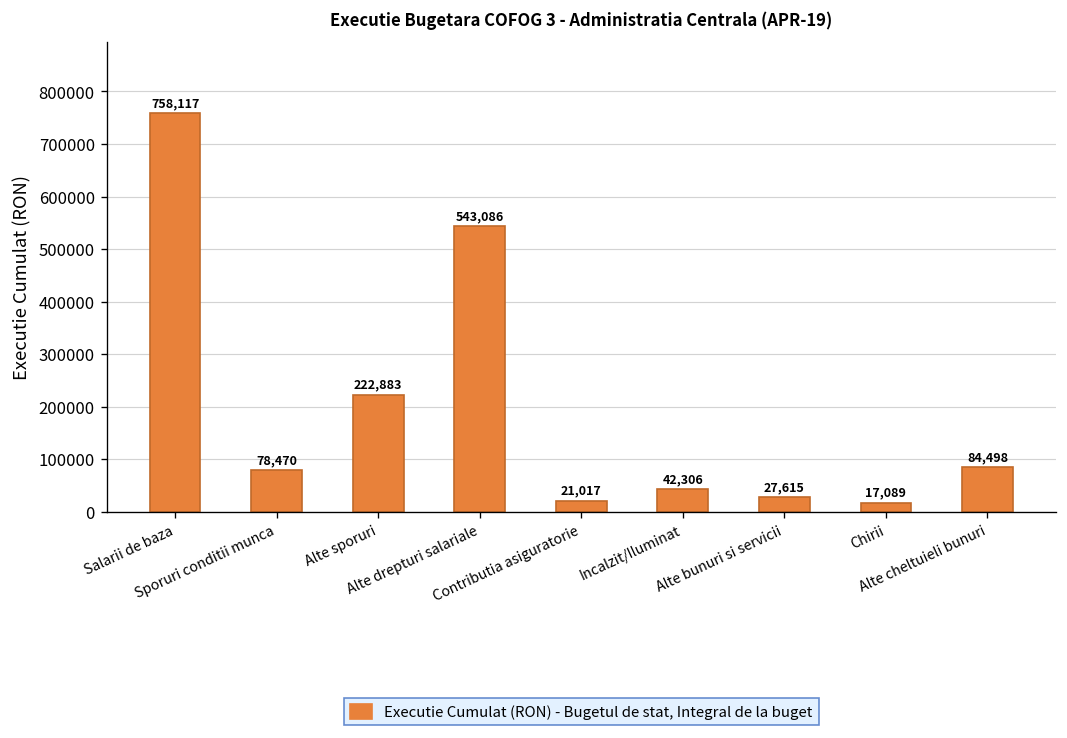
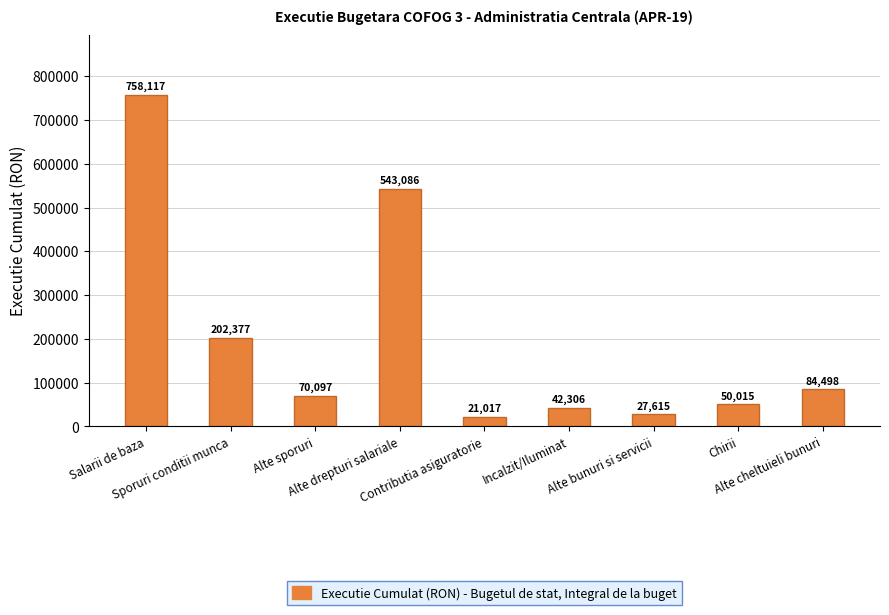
Sporuri conditii munca: 78,470 -> 202,377
Alte sporuri: 222,883 -> 70,097
Chirii: 17,089 -> 50,015
